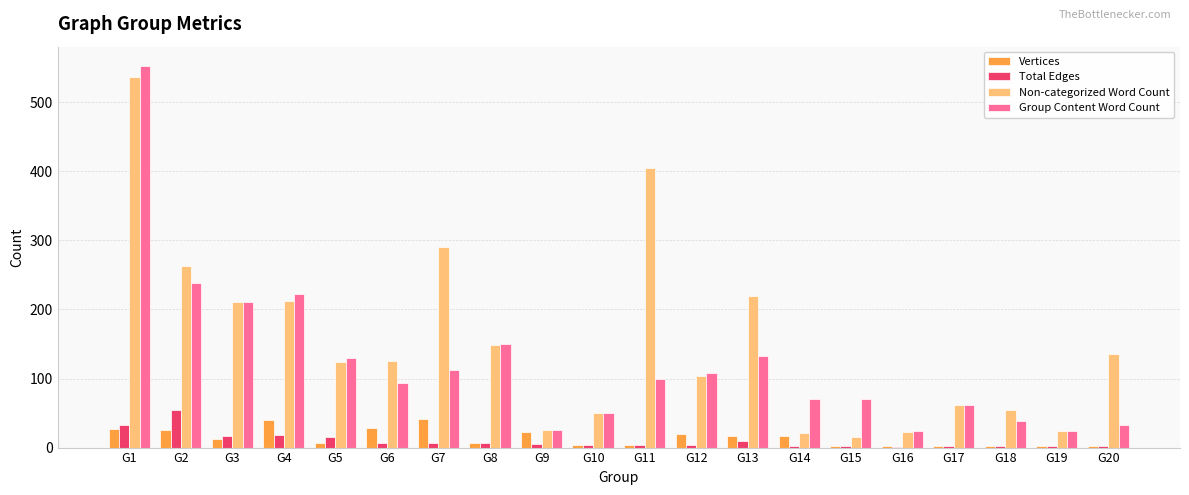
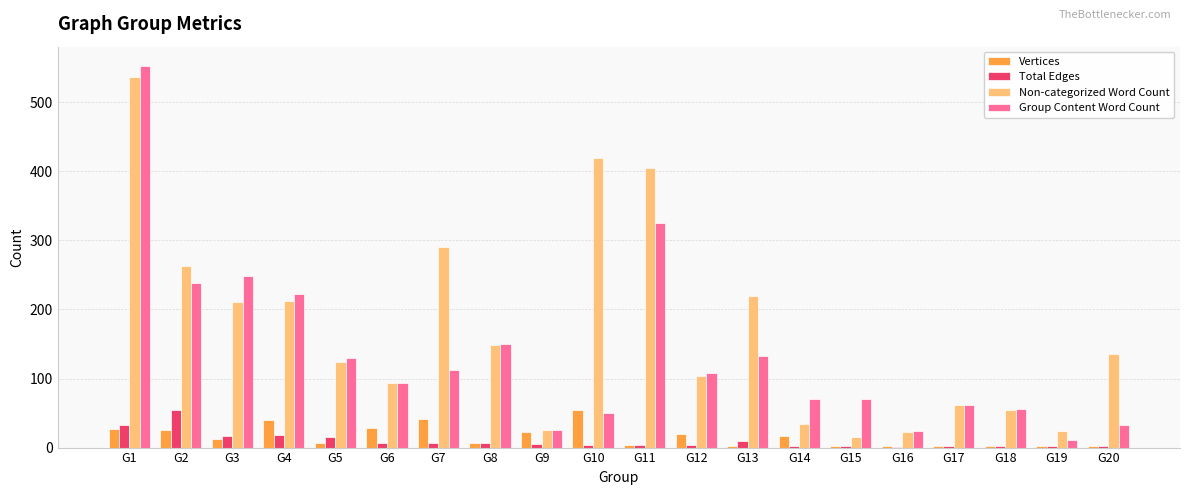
Group Content Word Count, G3: 210 -> 250
Non-categorized Word Count, G6: 130 -> 90
Vertices, G10: 0 -> 50
Non-categorized Word Count, G10: 50 -> 420
Group Content Word Count, G11: 100 -> 330
Vertices, G13: 20 -> 0
Non-categorized Word Count, G14: 20 -> 30
Group Content Word Count, G18: 40 -> 60
Group Content Word Count, G19: 20 -> 10
